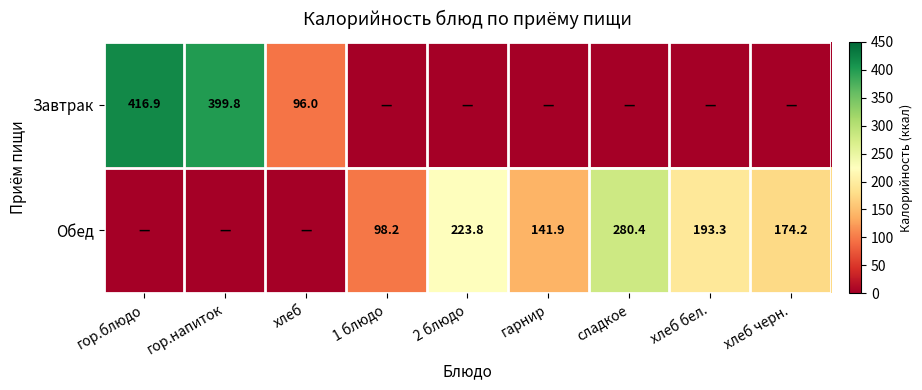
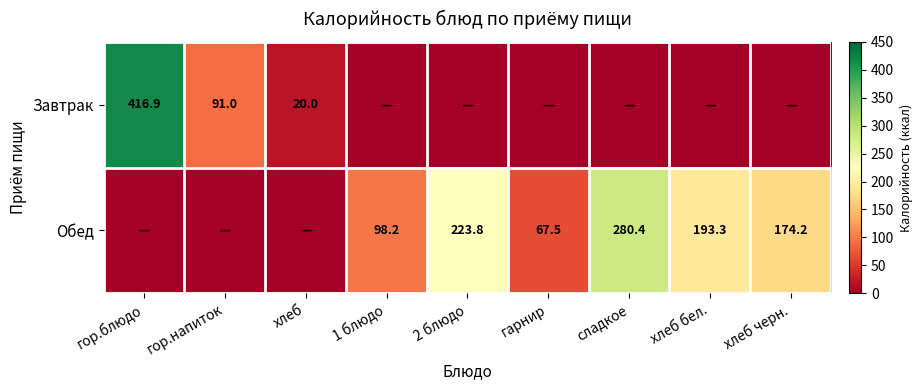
Завтрак, гор.напиток: 399.8 -> 91.0
Завтрак, хлеб: 96.0 -> 20.0
Обед, гарнир: 141.9 -> 67.5
